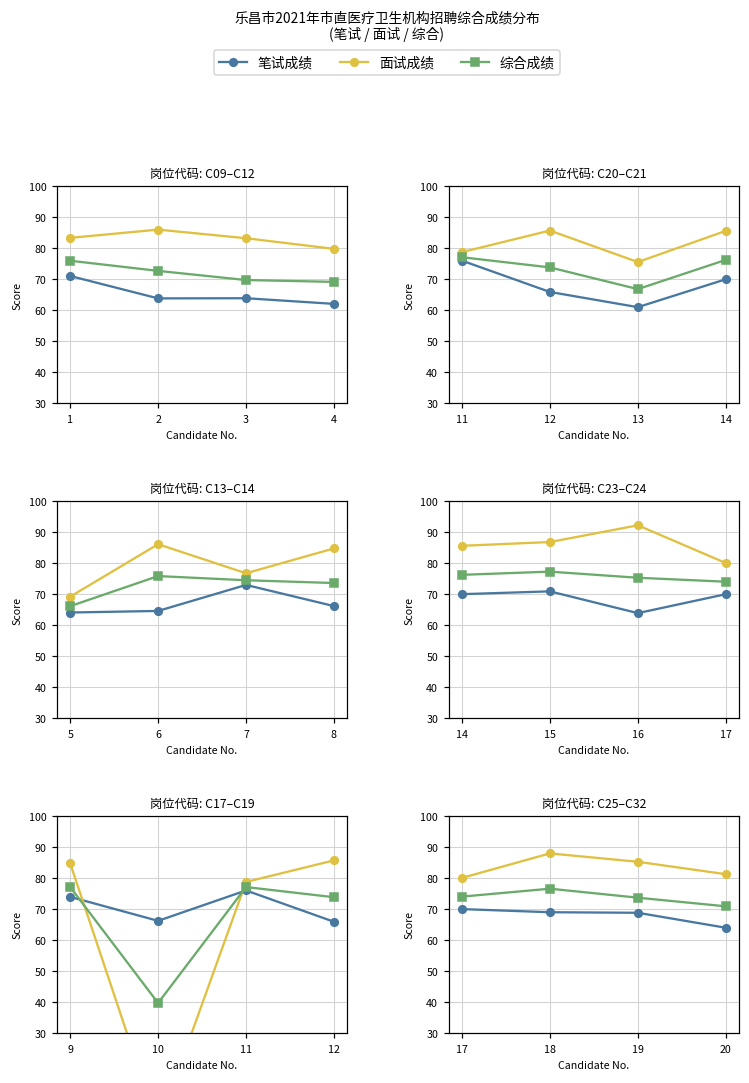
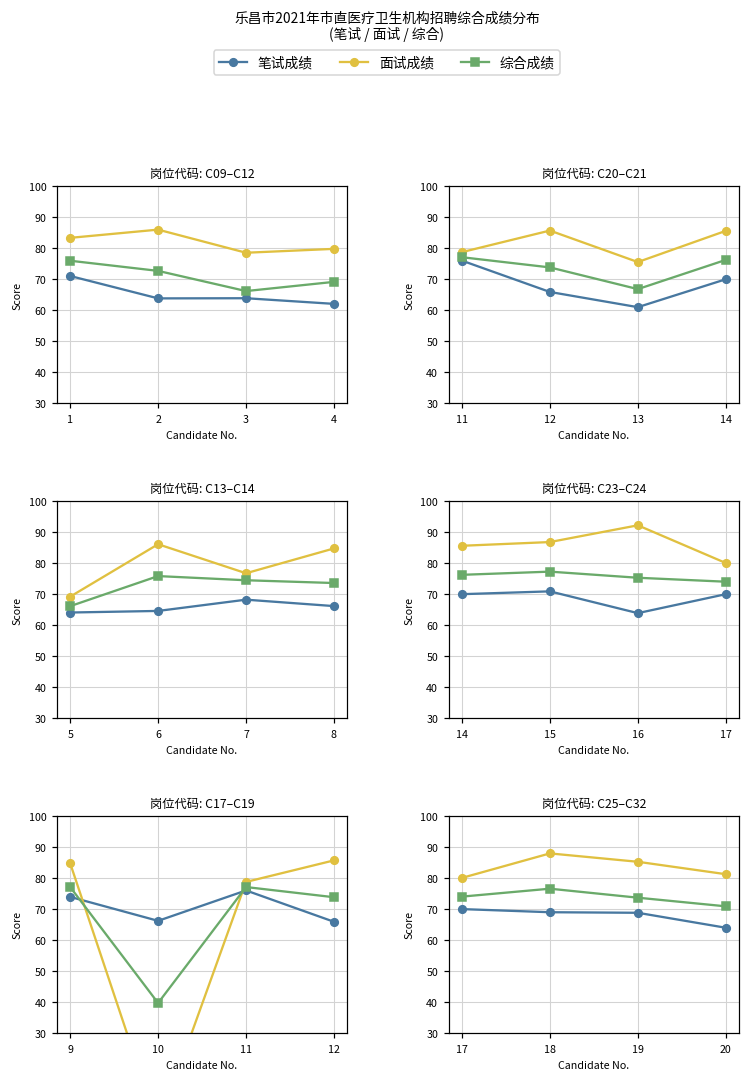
岗位代码: C09–C12, 面试成绩, 3: 83 -> 79
岗位代码: C09–C12, 综合成绩, 3: 70 -> 66
岗位代码: C13–C14, 笔试成绩, 7: 73 -> 68
